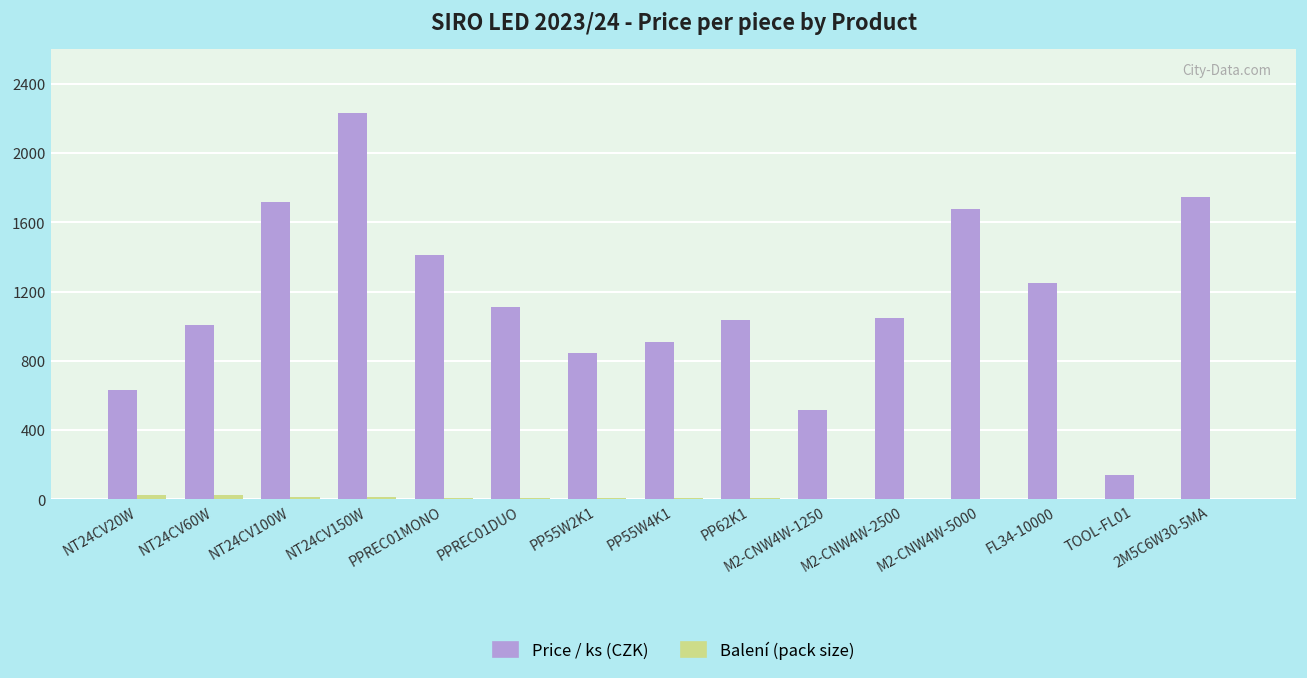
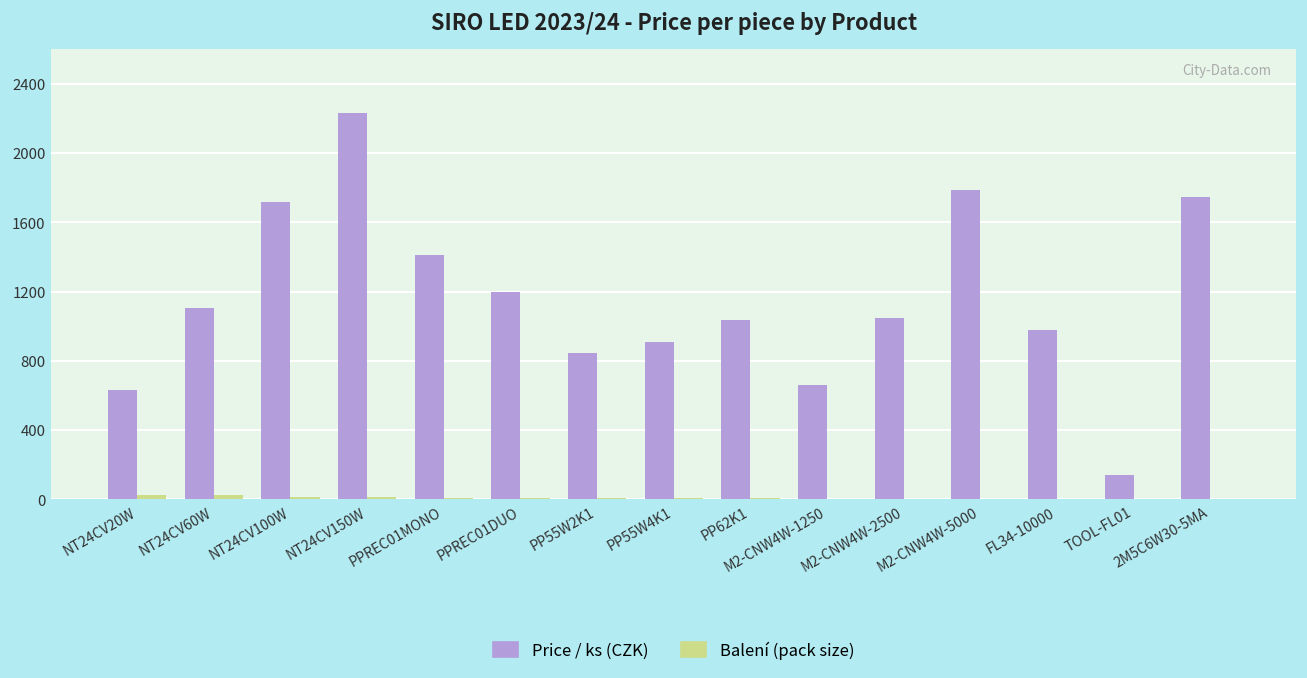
Price / ks (CZK), NT24CV60W: 1000 -> 1110
Price / ks (CZK), PPREC01DUO: 1110 -> 1200
Price / ks (CZK), M2-CNW4W-1250: 520 -> 660
Price / ks (CZK), M2-CNW4W-5000: 1680 -> 1790
Price / ks (CZK), FL34-10000: 1250 -> 980
